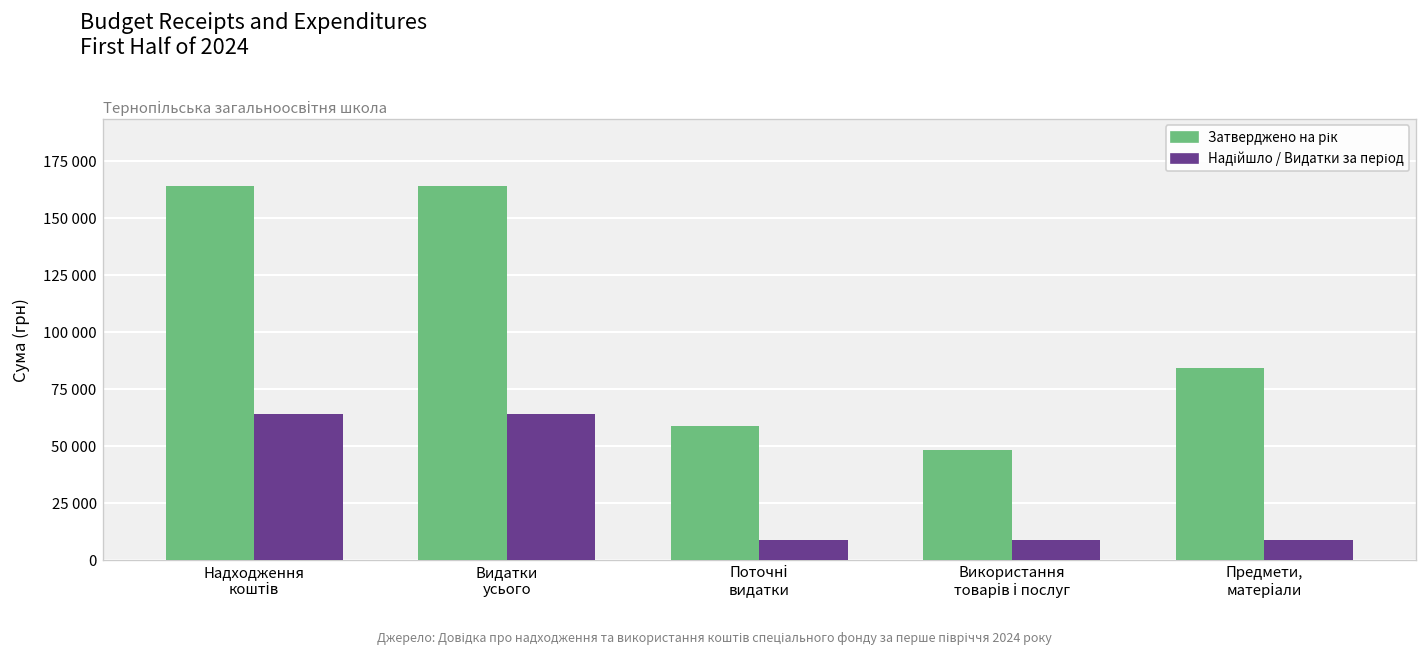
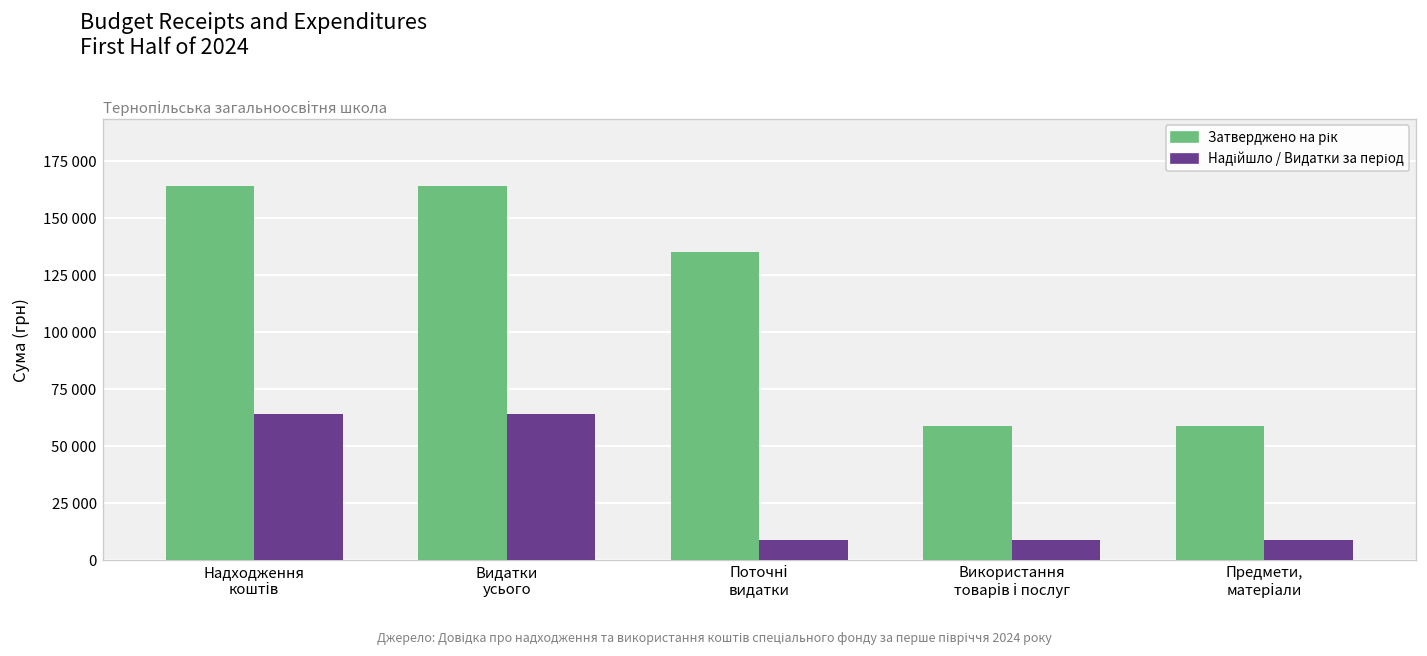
Затверджено на рік, Поточні видатки: 59000 -> 135000
Затверджено на рік, Використання товарів і послуг: 48000 -> 59000
Затверджено на рік, Предмети, матеріали: 84000 -> 59000
